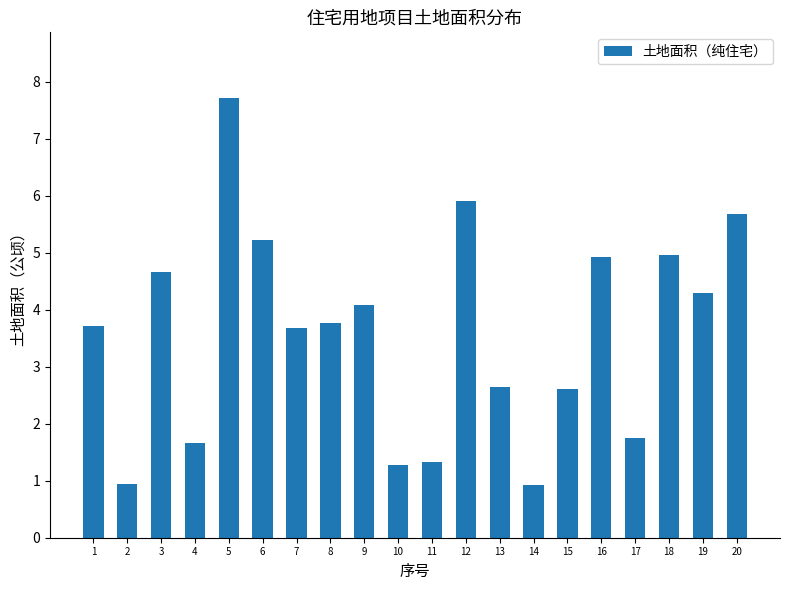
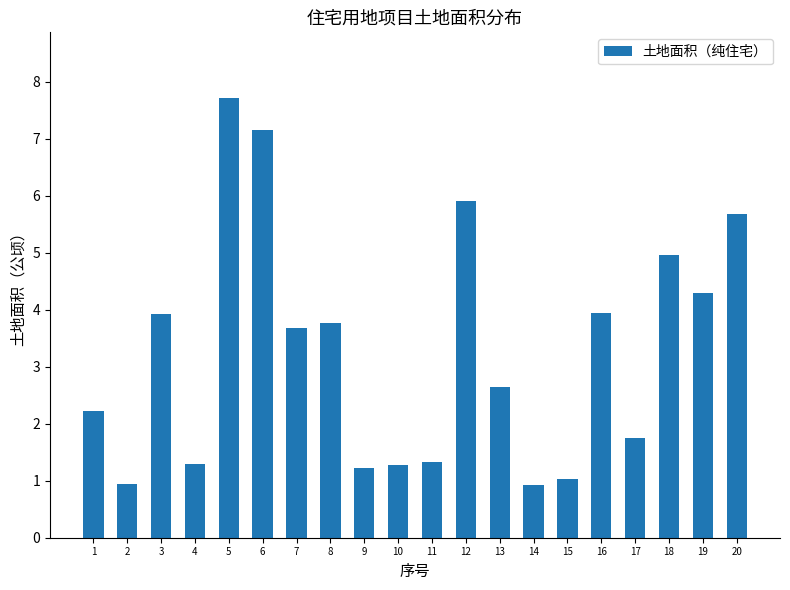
1: 3.7 -> 2.2
3: 4.7 -> 3.9
4: 1.7 -> 1.3
6: 5.2 -> 7.2
9: 4.1 -> 1.2
15: 2.6 -> 1.0
16: 4.9 -> 3.9
